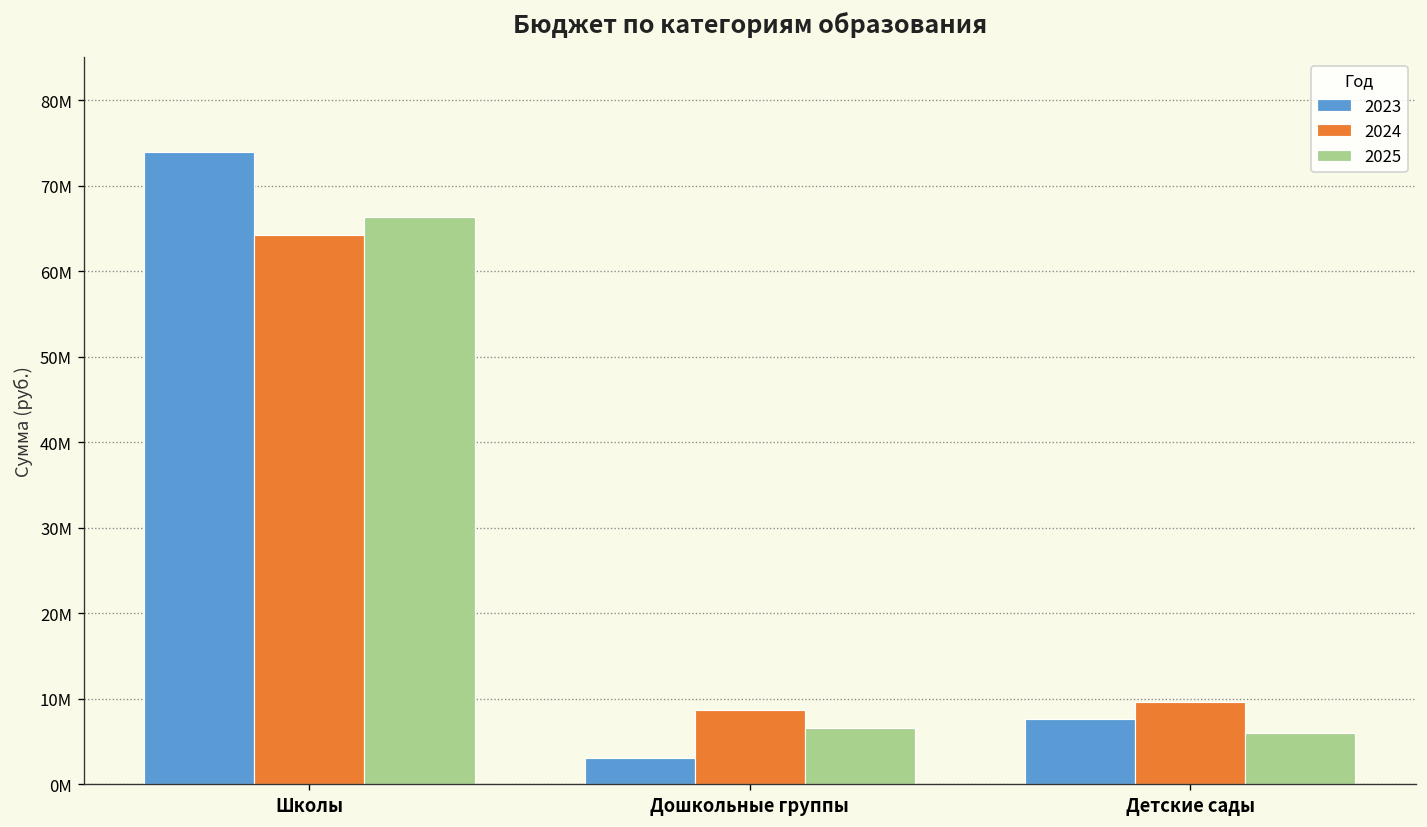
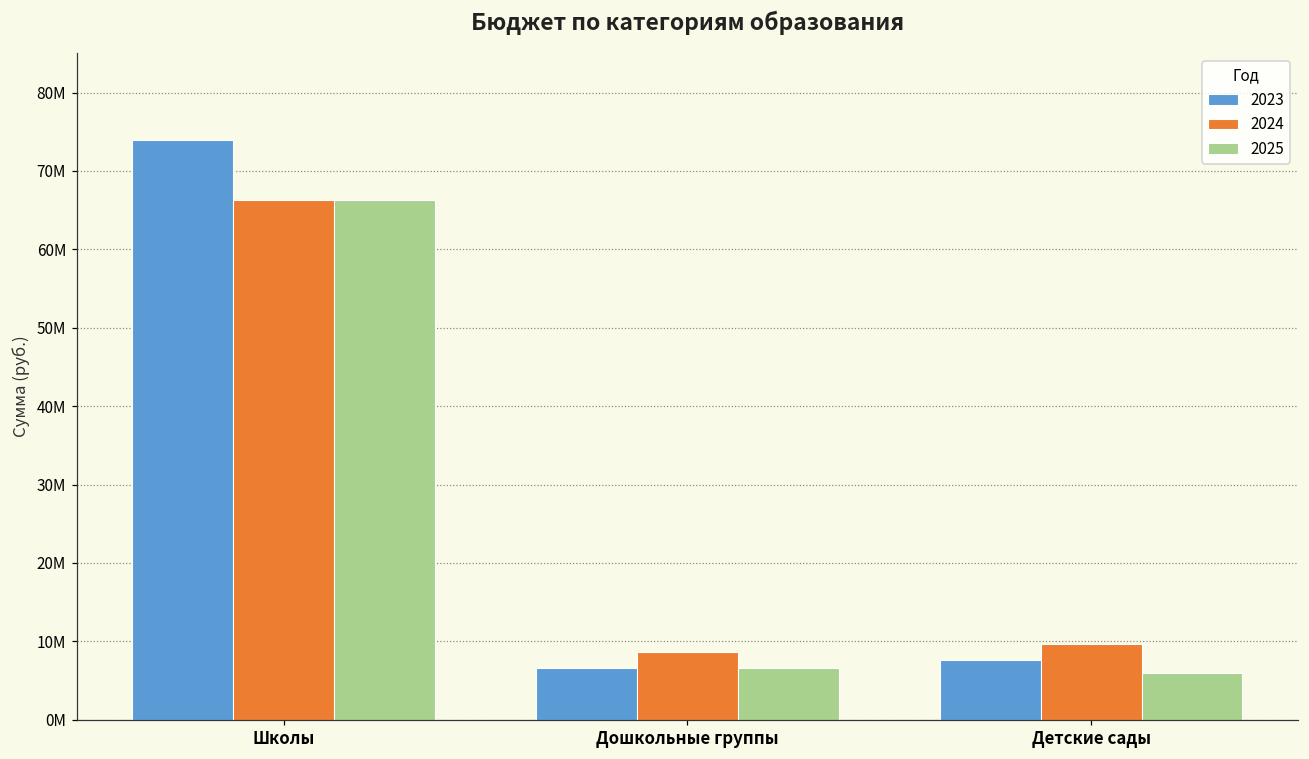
2024, Школы: 64000000 -> 66000000
2023, Дошкольные группы: 3000000 -> 7000000
